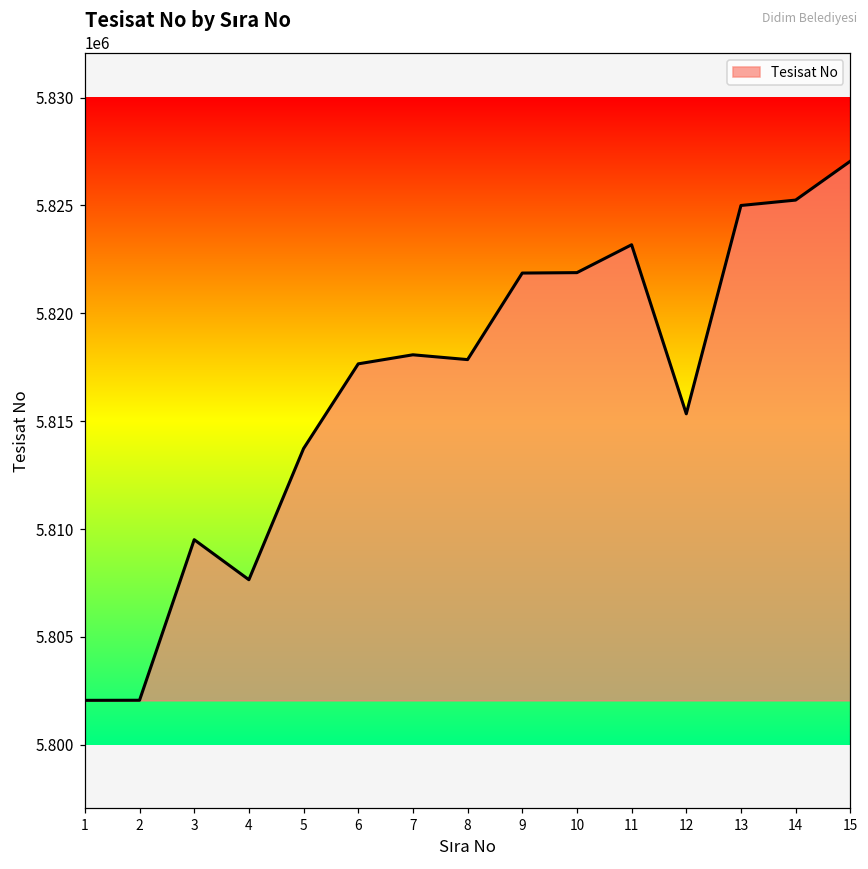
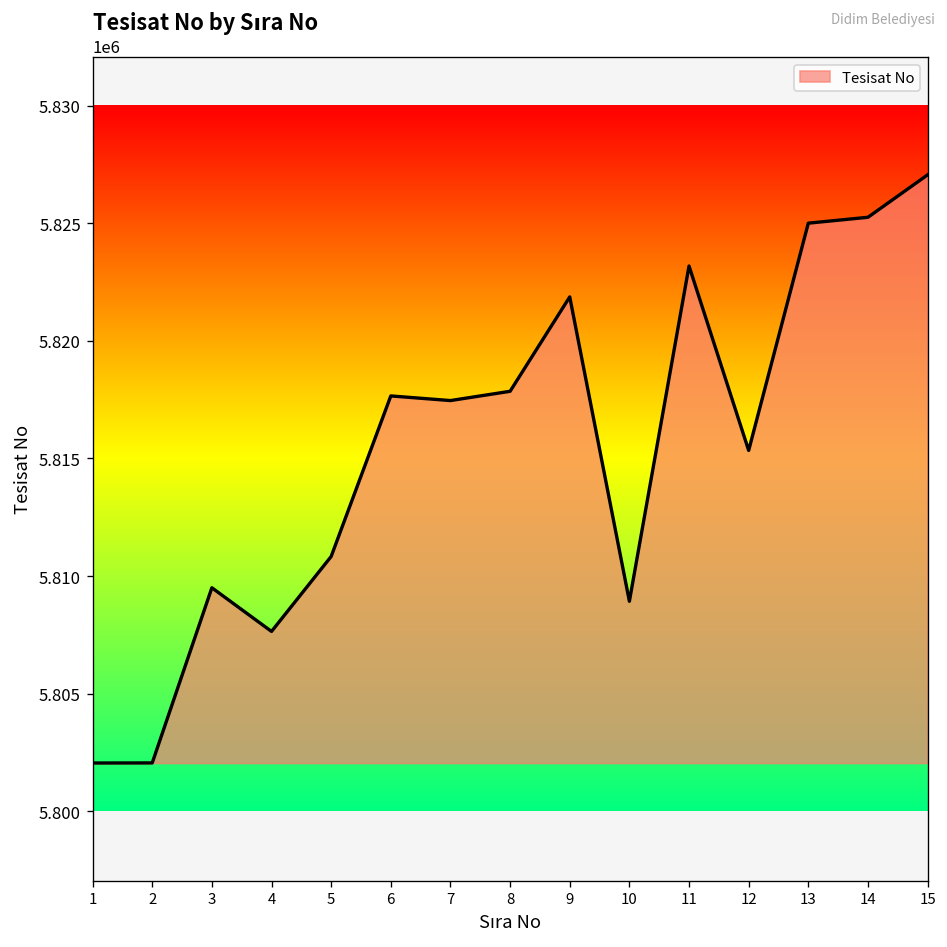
5: 5813700 -> 5810800
7: 5818100 -> 5817500
10: 5821900 -> 5808900
